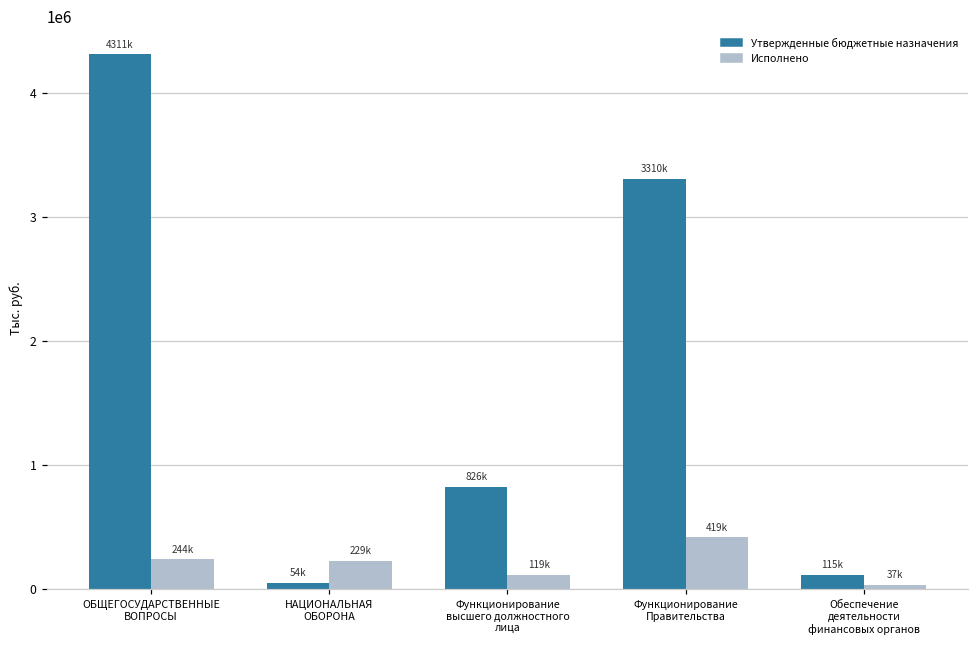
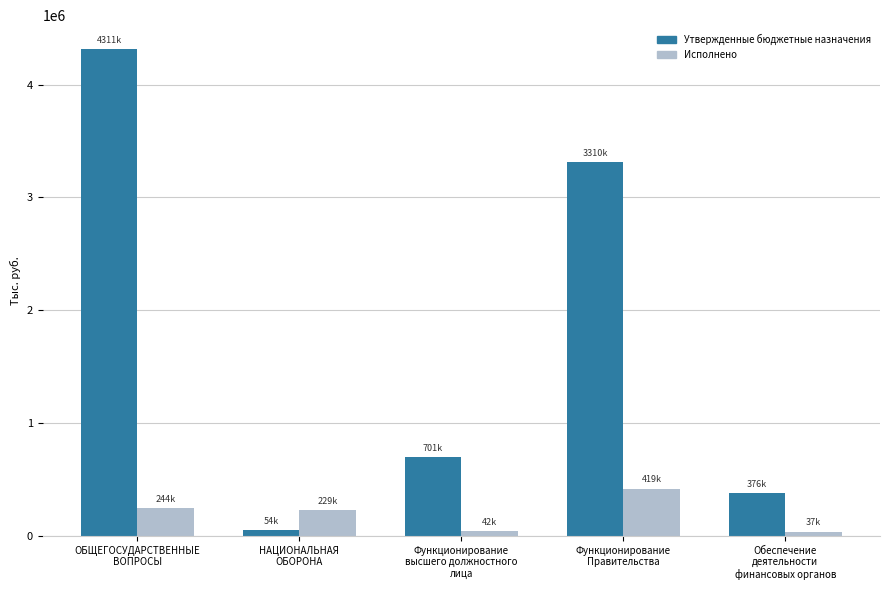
Утвержденные бюджетные назначения, Функционирование высшего должностного лица: 826k -> 701k
Исполнено, Функционирование высшего должностного лица: 119k -> 42k
Утвержденные бюджетные назначения, Обеспечение деятельности финансовых органов: 115k -> 376k
